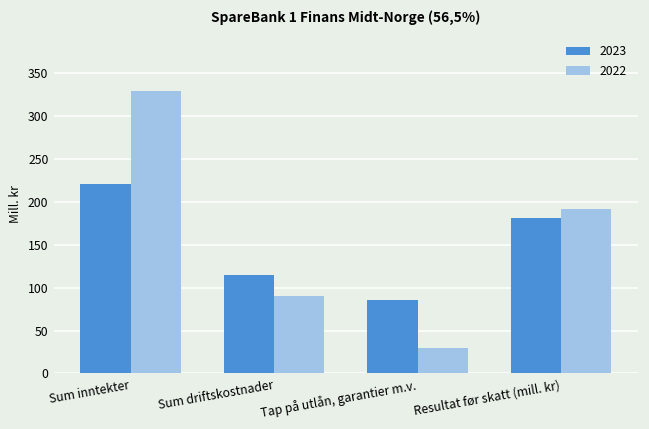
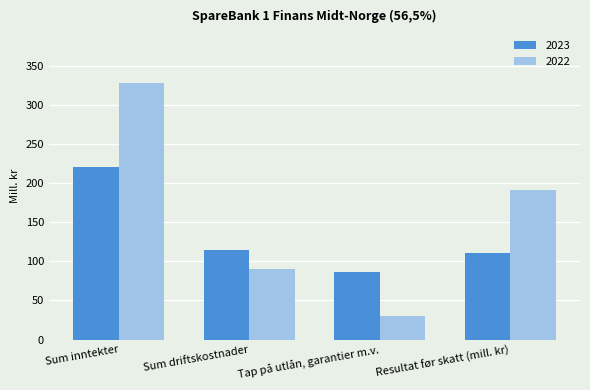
2023, Resultat før skatt (mill. kr): 180 -> 110
